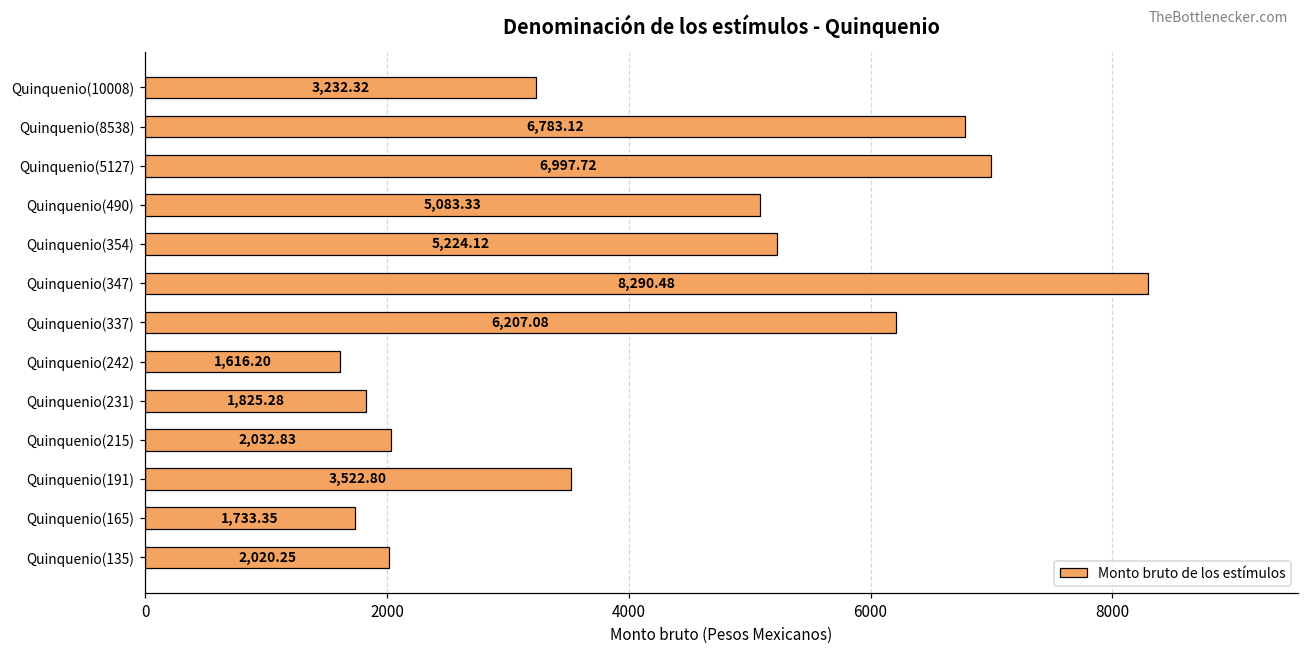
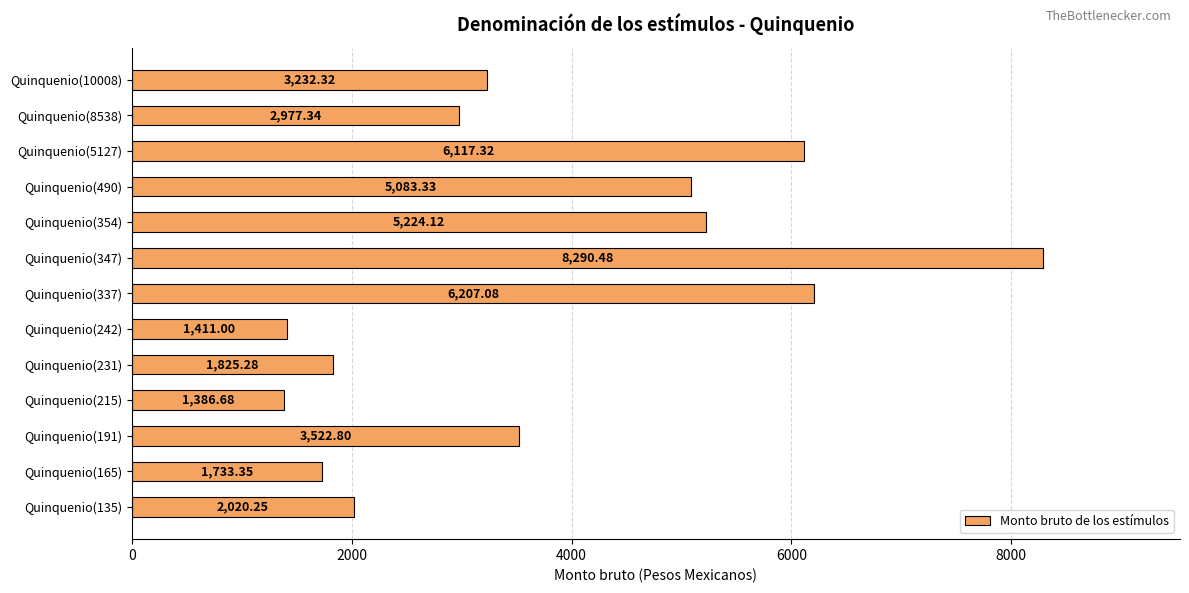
Quinquenio(8538): 6,783.12 -> 2,977.34
Quinquenio(5127): 6,997.72 -> 6,117.32
Quinquenio(242): 1,616.20 -> 1,411.00
Quinquenio(215): 2,032.83 -> 1,386.68
